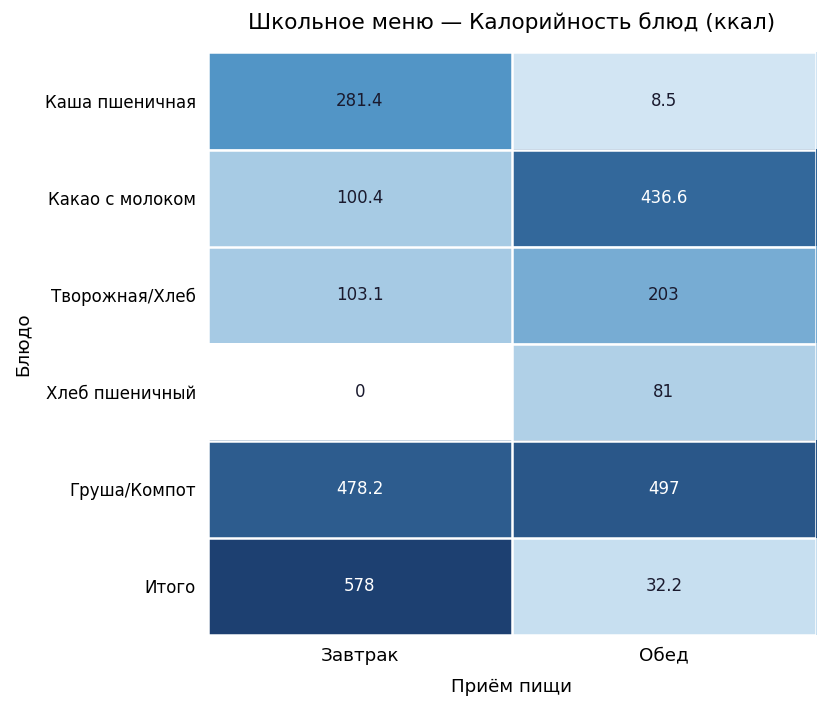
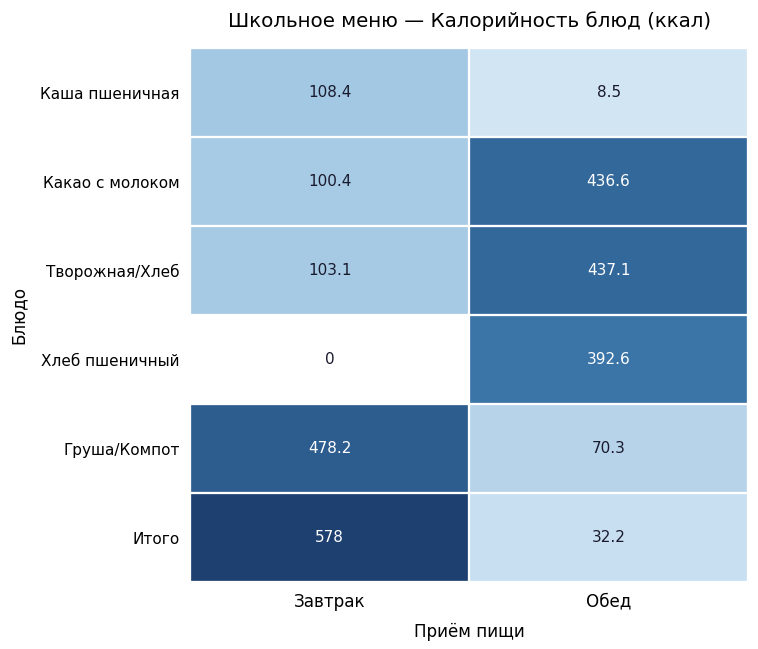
Каша пшеничная, Завтрак: 281.4 -> 108.4
Творожная/Хлеб, Обед: 203 -> 437.1
Хлеб пшеничный, Обед: 81 -> 392.6
Груша/Компот, Обед: 497 -> 70.3
